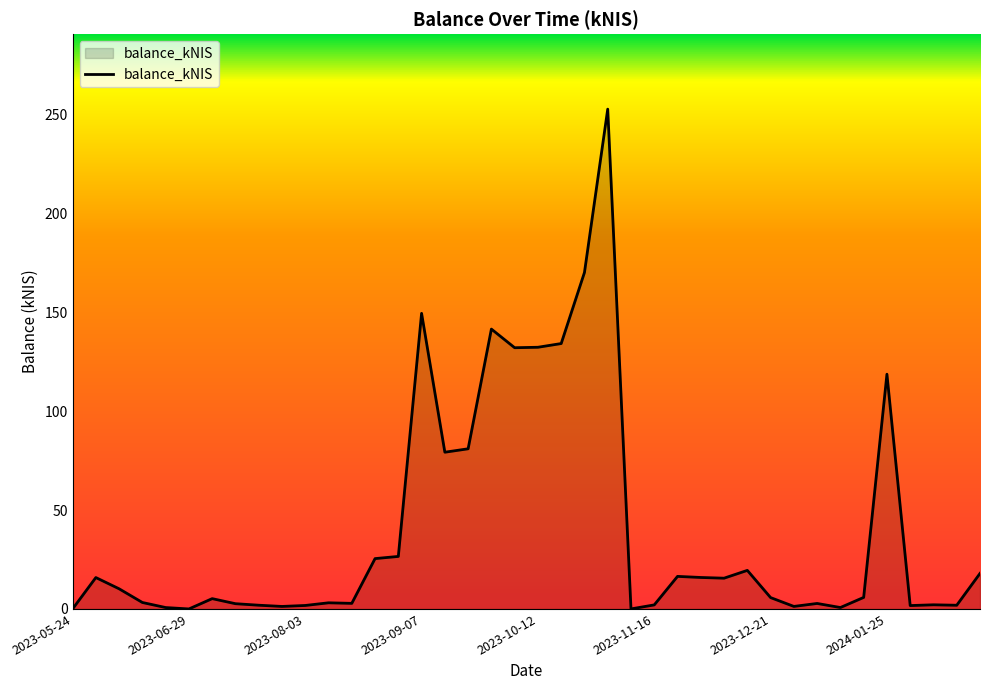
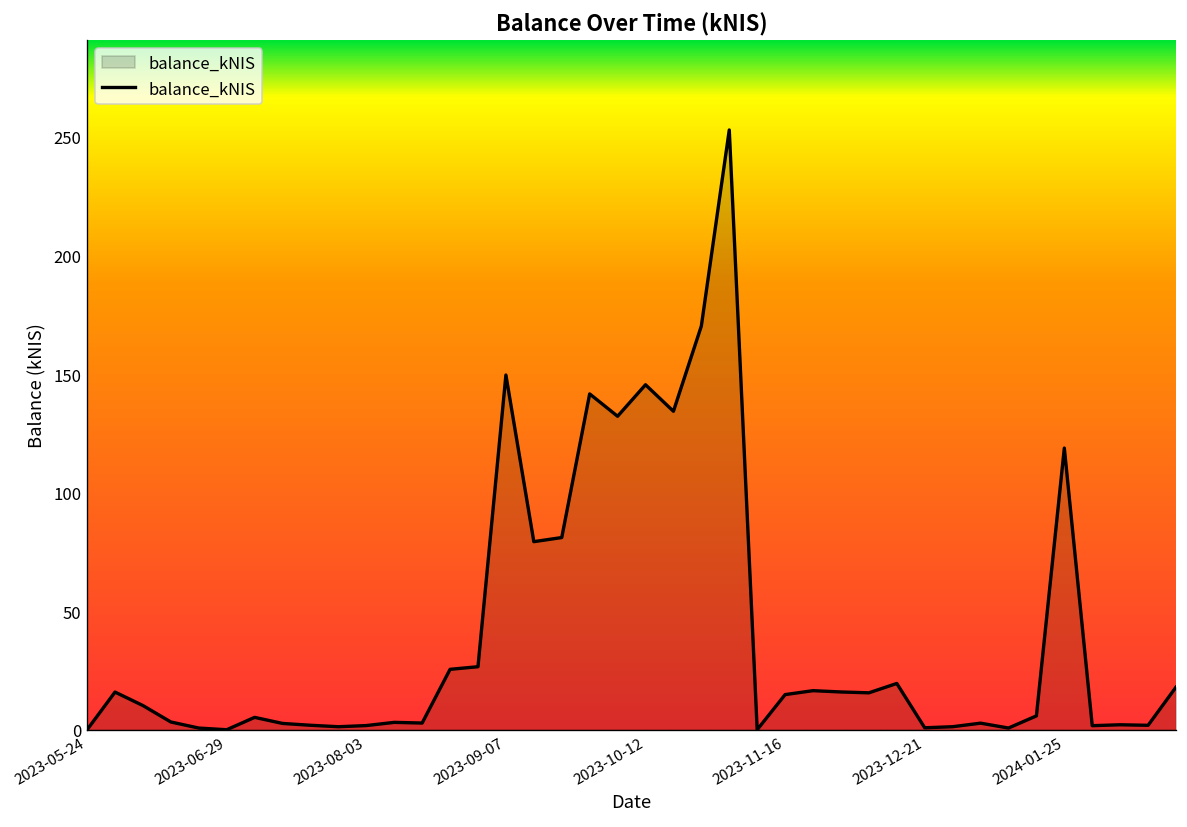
2023-10-12: 132 -> 145
2023-11-16: 2 -> 15
2023-12-21: 6 -> 1
